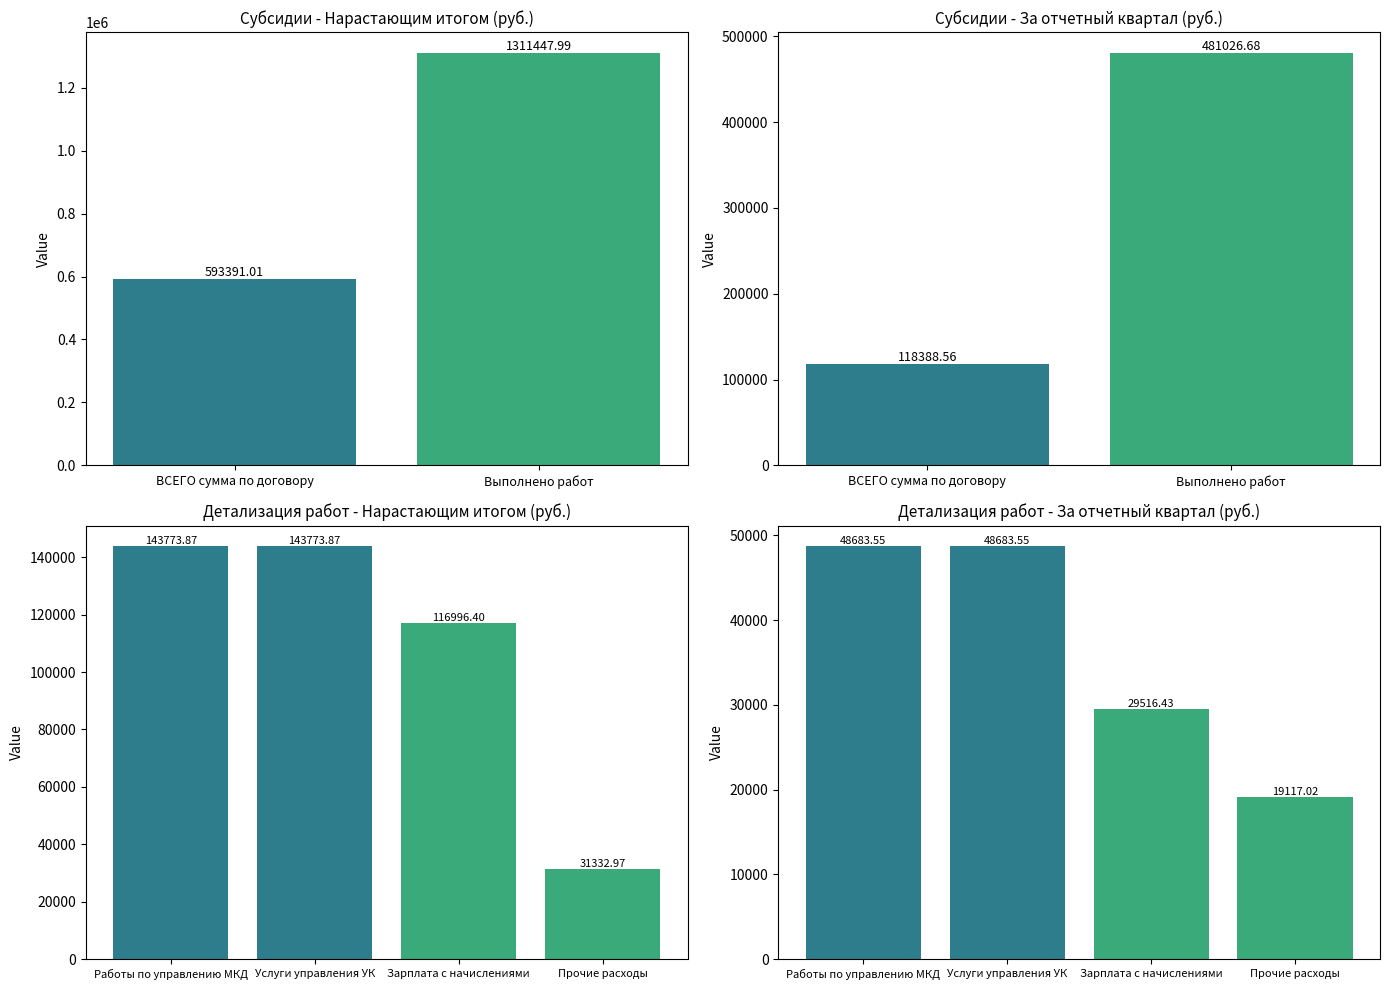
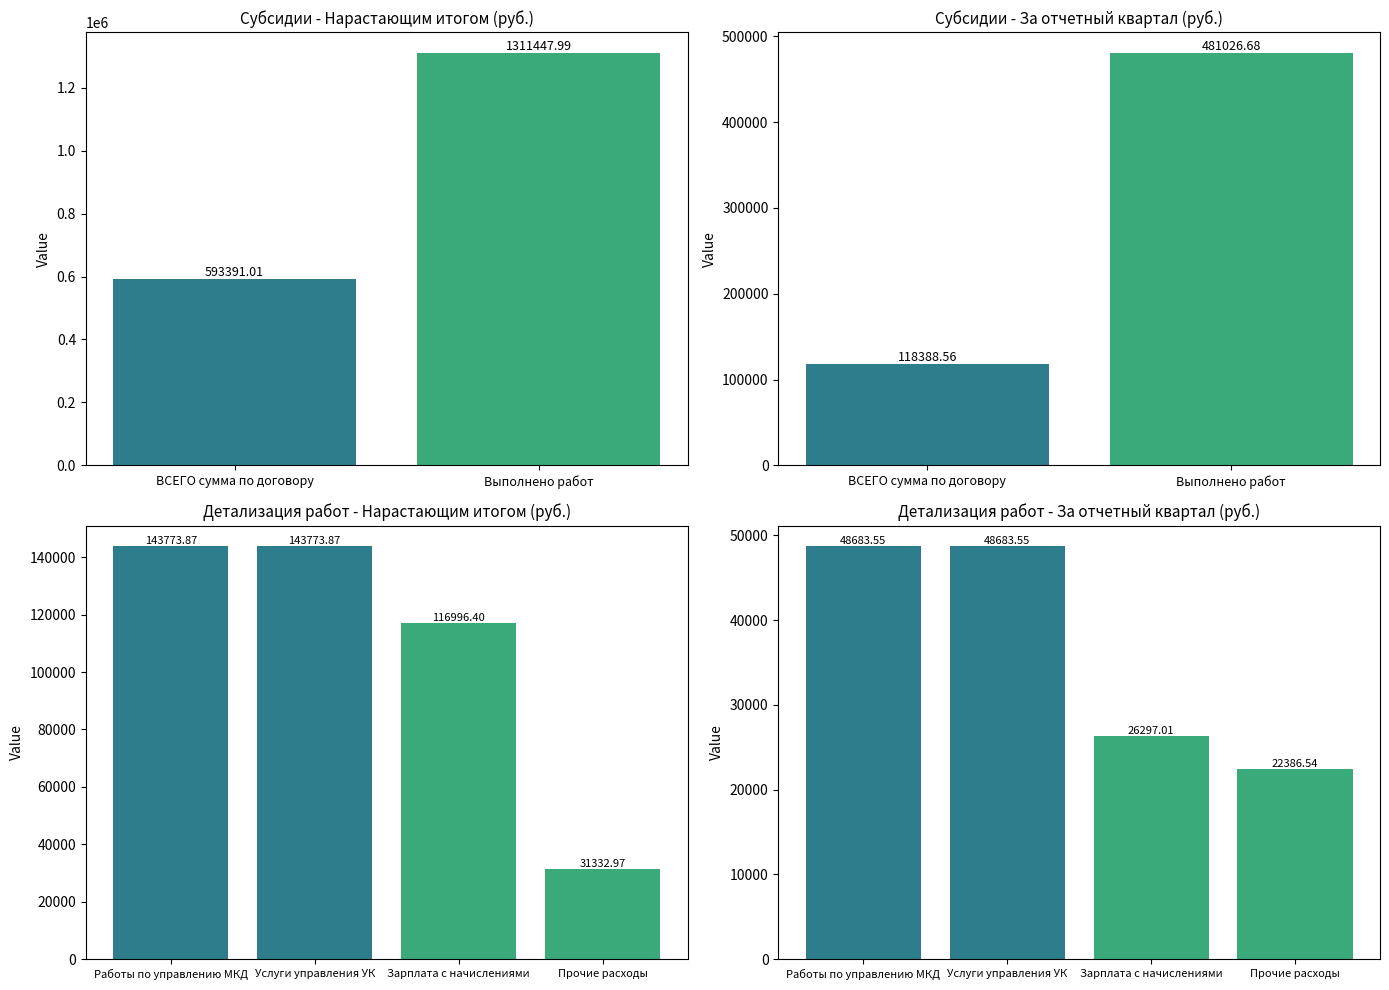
Детализация работ - За отчетный квартал (руб.), Зарплата с начислениями: 29516.43 -> 26297.01
Детализация работ - За отчетный квартал (руб.), Прочие расходы: 19117.02 -> 22386.54
